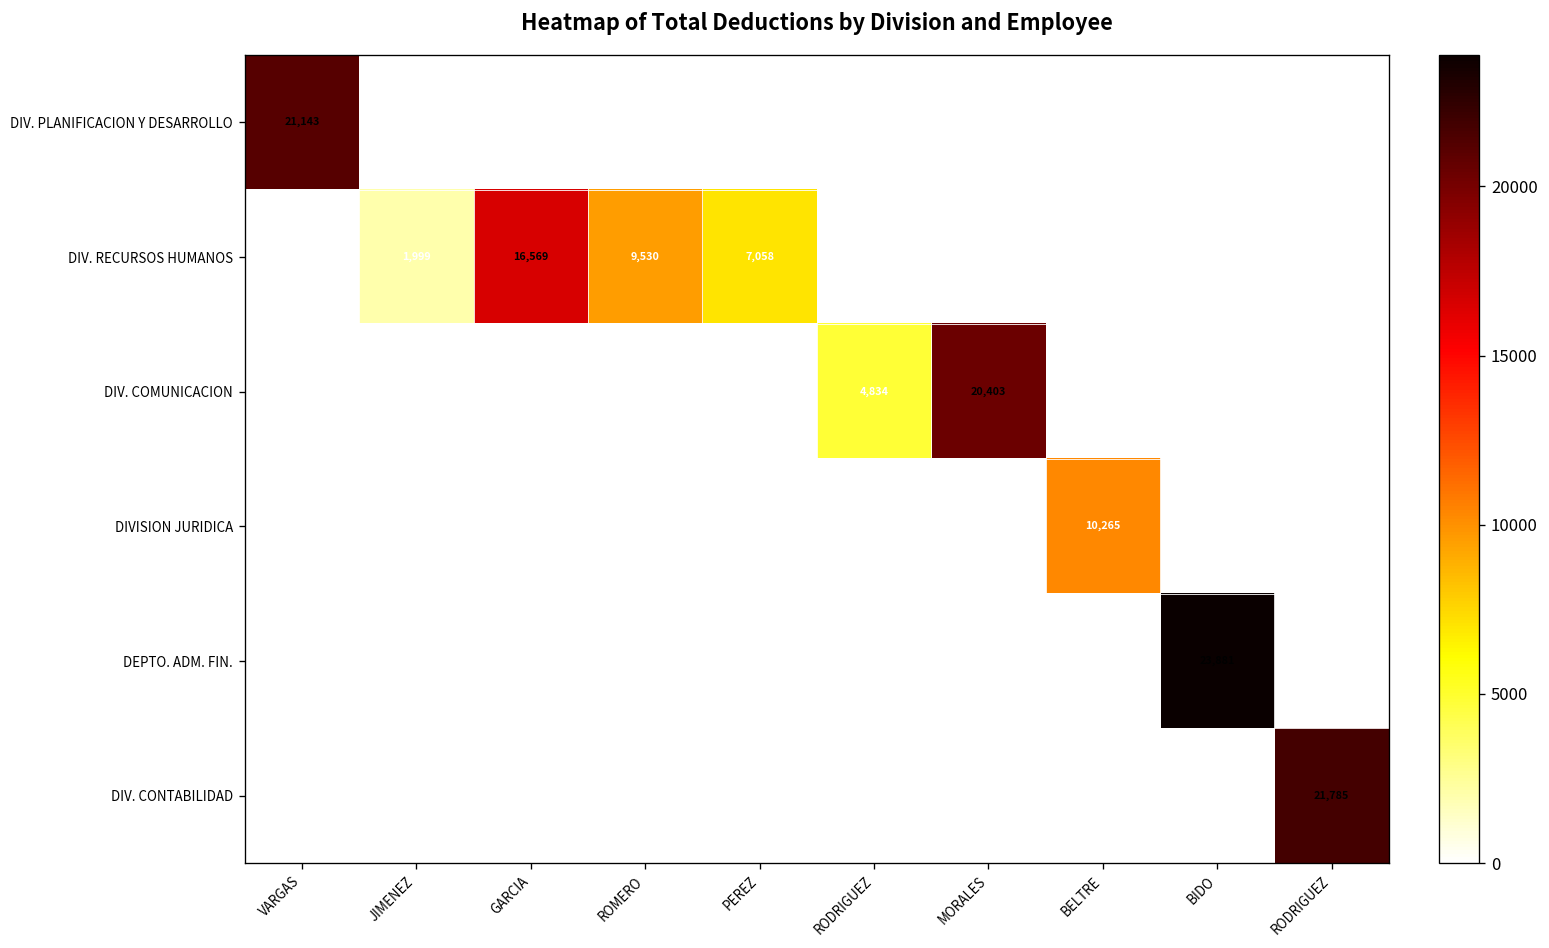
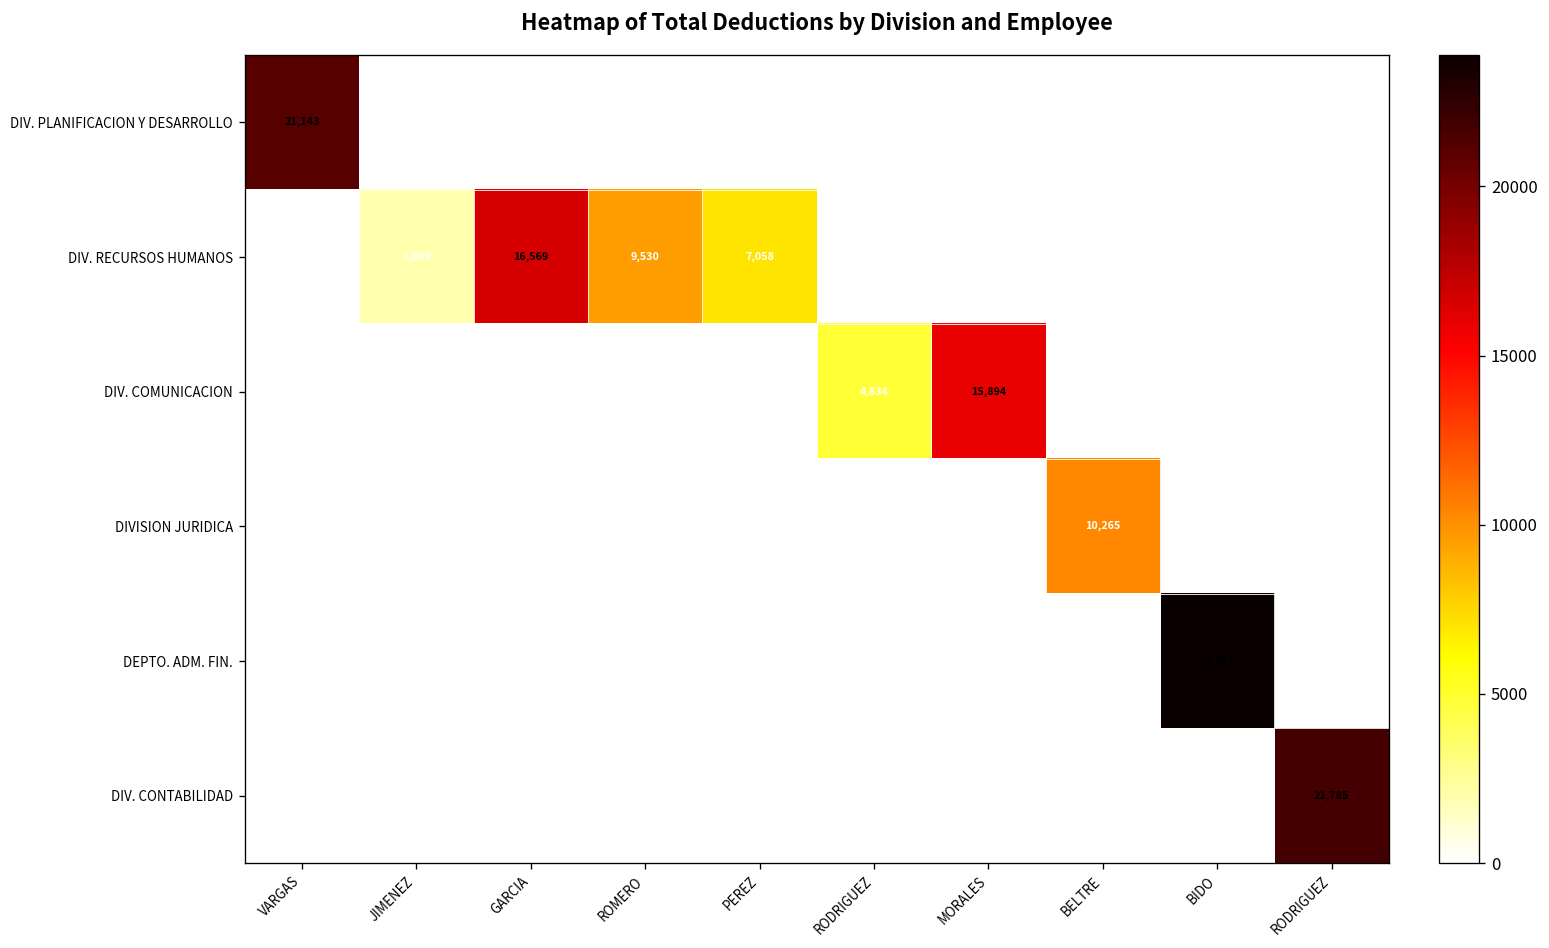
DIV. COMUNICACION, MORALES: 20,403 -> 15,894
